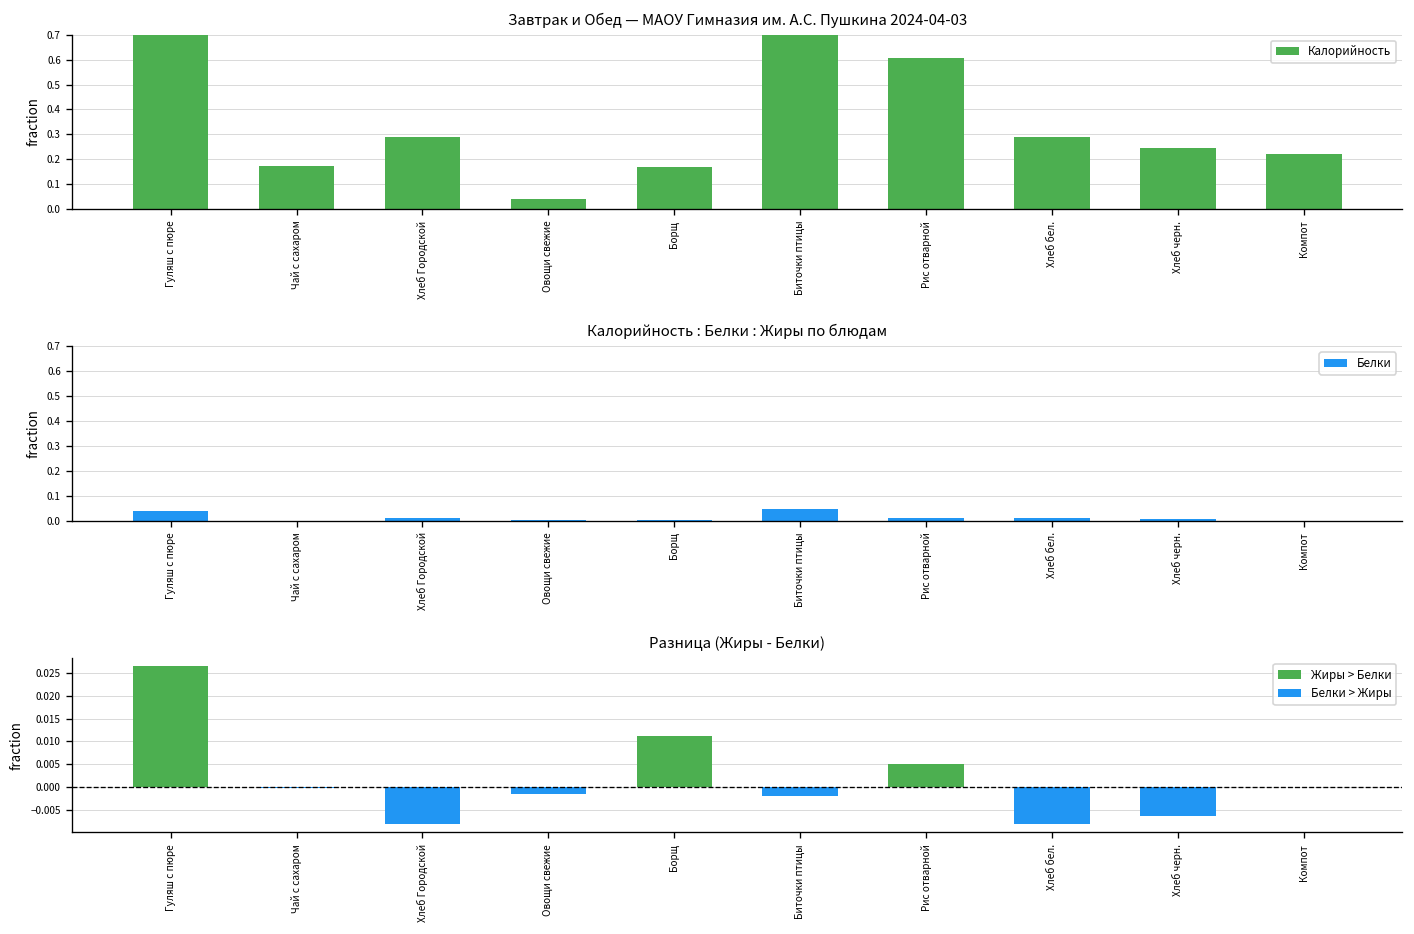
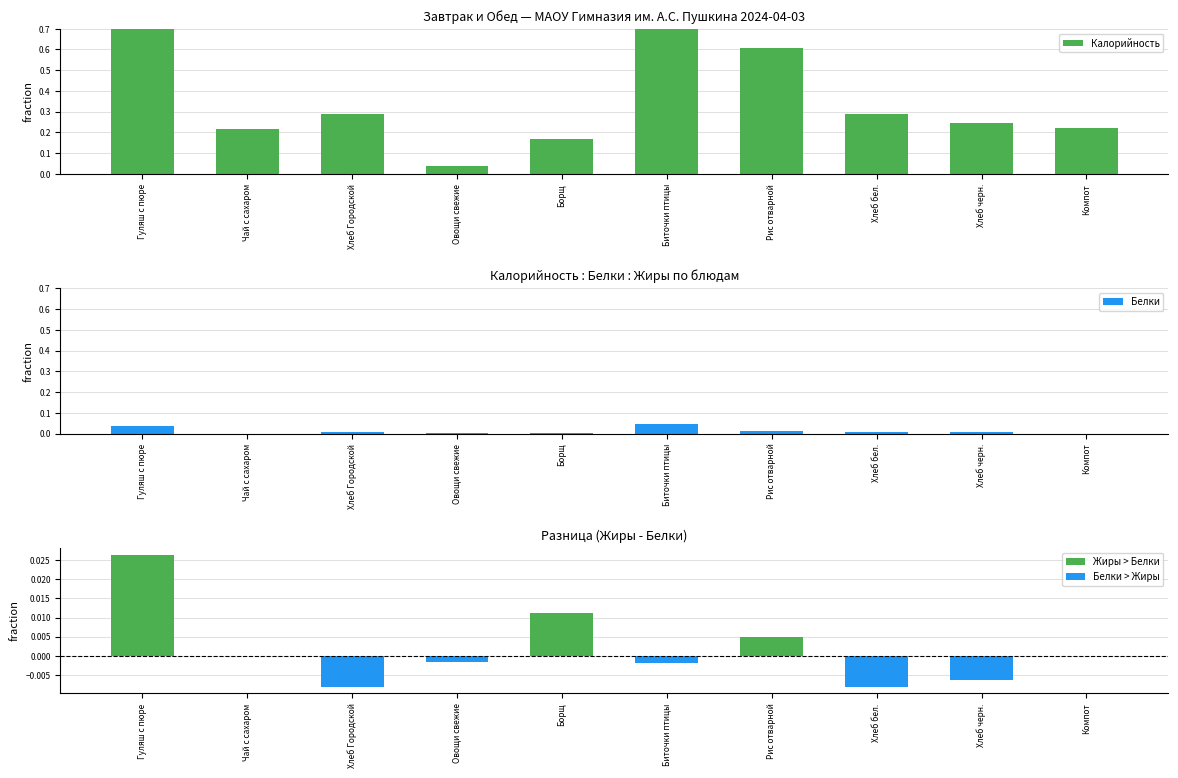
Завтрак и Обед — МАОУ Гимназия им. А.С. Пушкина 2024-04-03, Чай с сахаром: 0.17 -> 0.22
